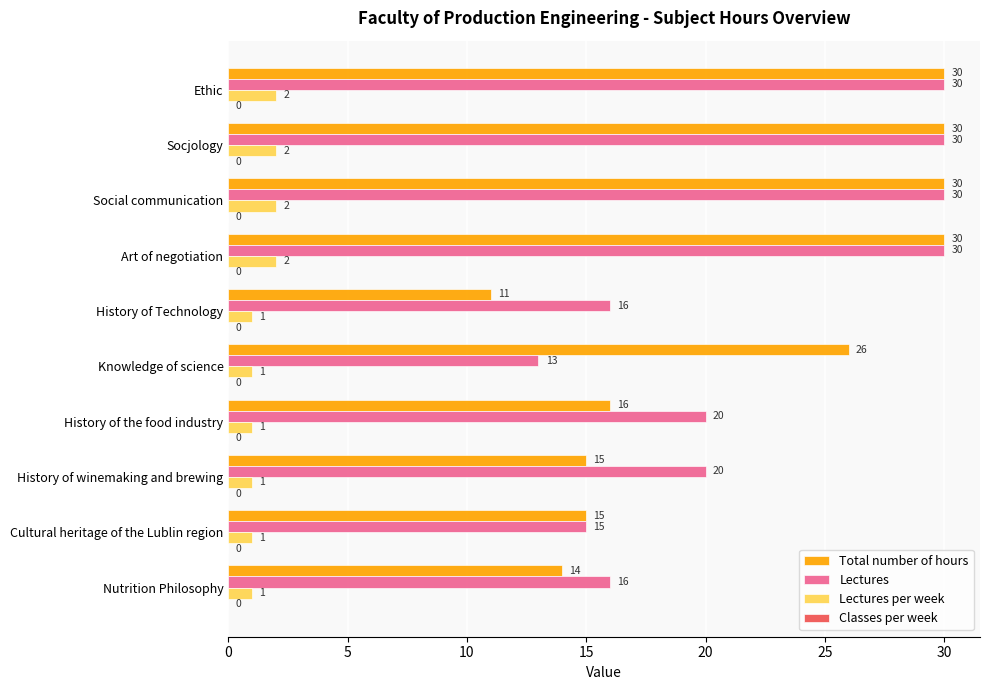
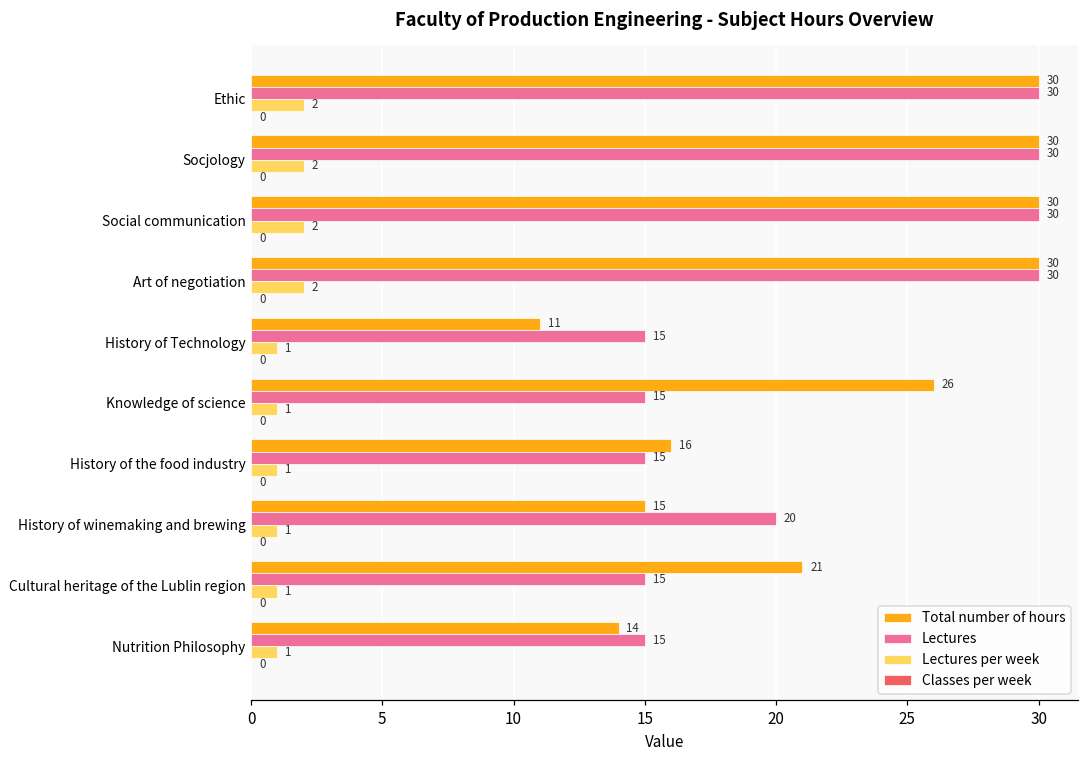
Lectures, History of Technology: 16 -> 15
Lectures, Knowledge of science: 13 -> 15
Lectures, History of the food industry: 20 -> 15
Total number of hours, Cultural heritage of the Lublin region: 15 -> 21
Lectures, Nutrition Philosophy: 16 -> 15
